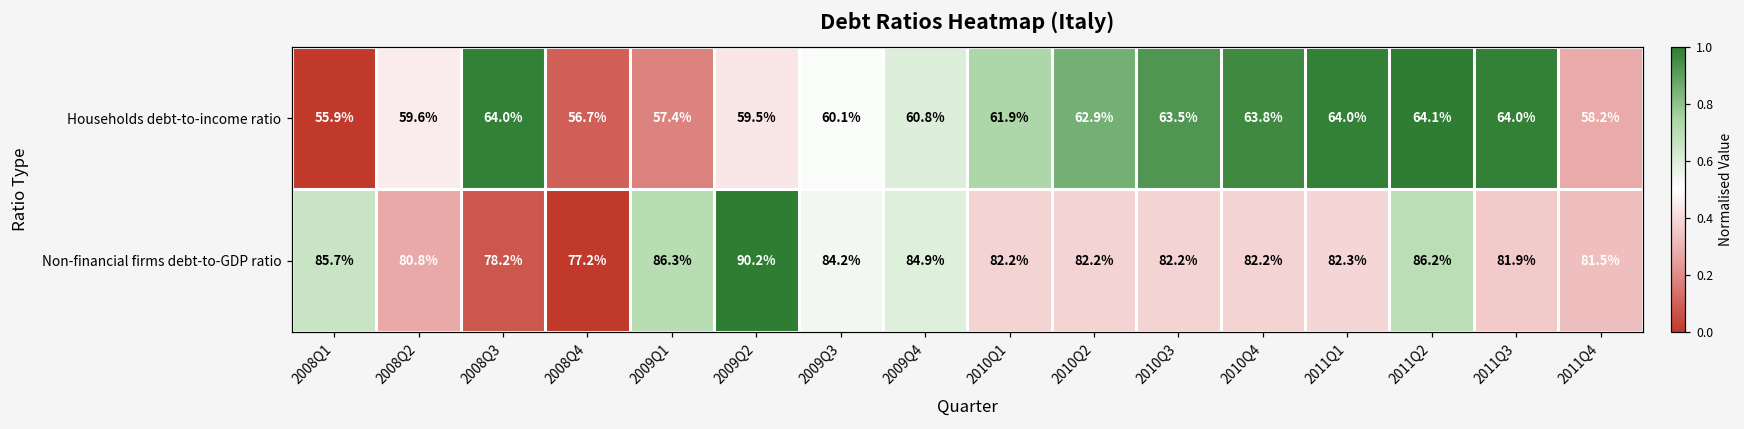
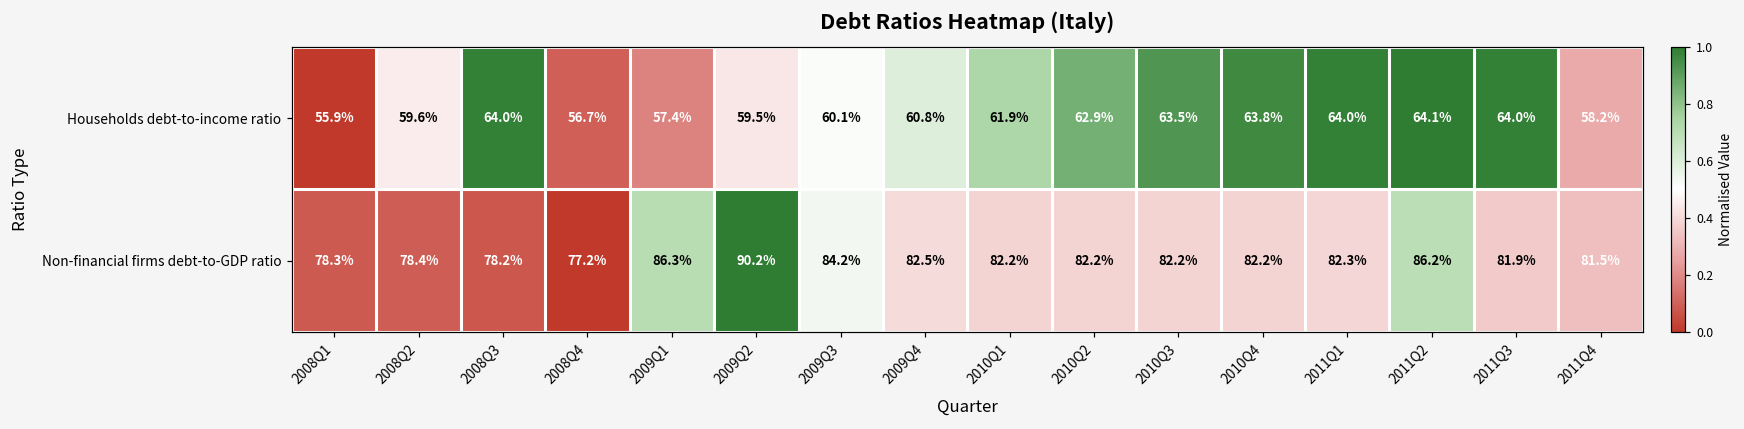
Non-financial firms debt-to-GDP ratio, 2008Q1: 85.7% -> 78.3%
Non-financial firms debt-to-GDP ratio, 2008Q2: 80.8% -> 78.4%
Non-financial firms debt-to-GDP ratio, 2009Q4: 84.9% -> 82.5%
